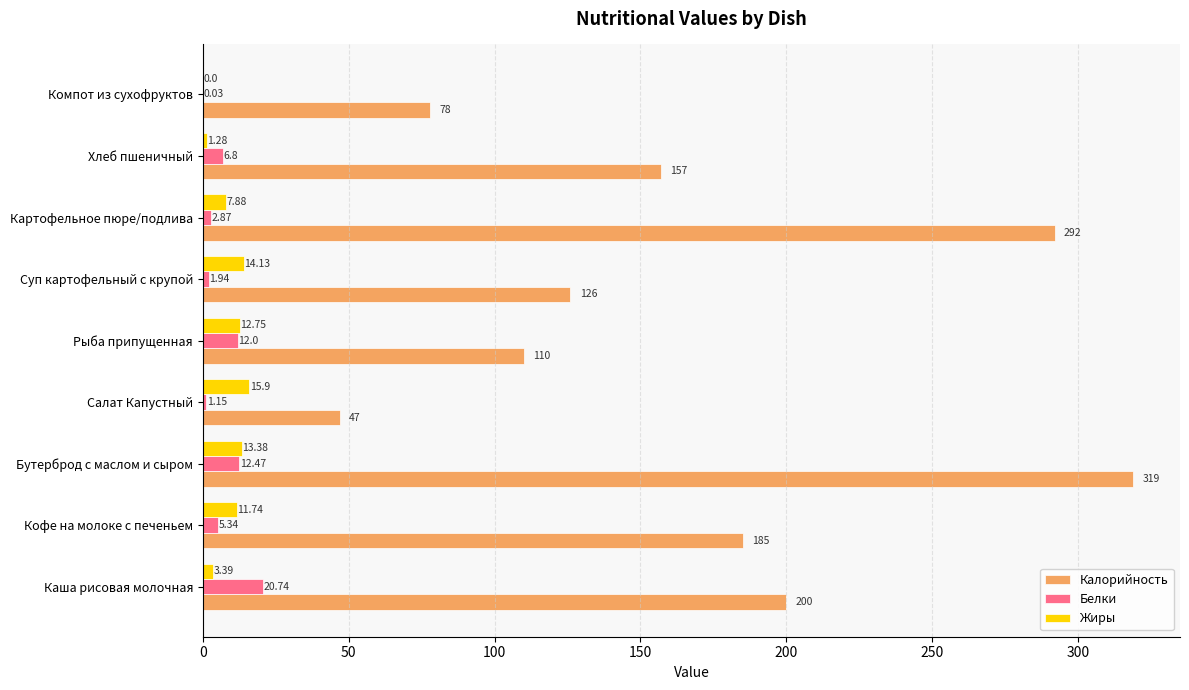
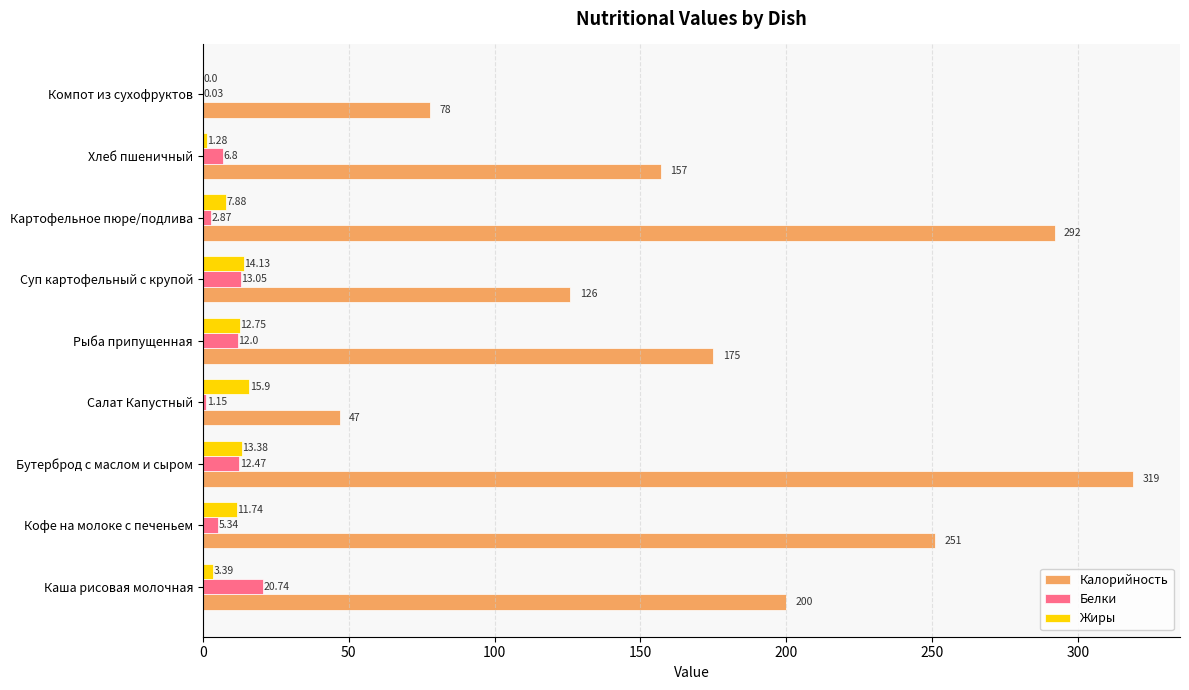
Белки, Суп картофельный с крупой: 1.94 -> 13.05
Калорийность, Рыба припущенная: 110 -> 175
Калорийность, Кофе на молоке с печеньем: 185 -> 251
